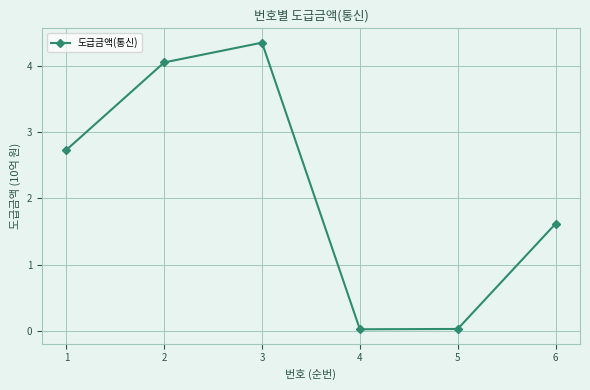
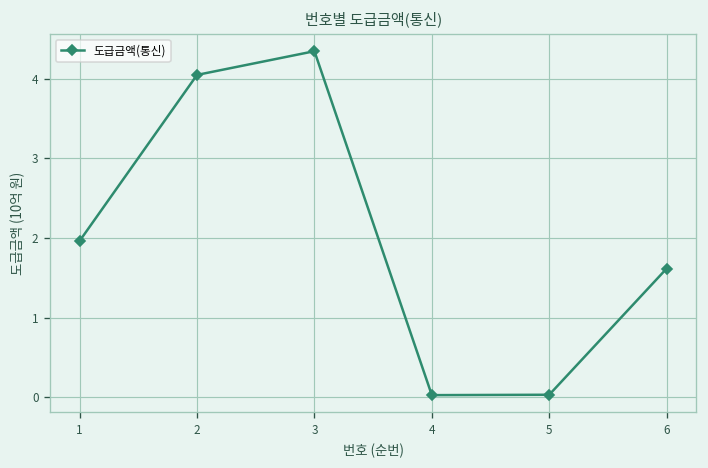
1: 2.7 -> 2.0
